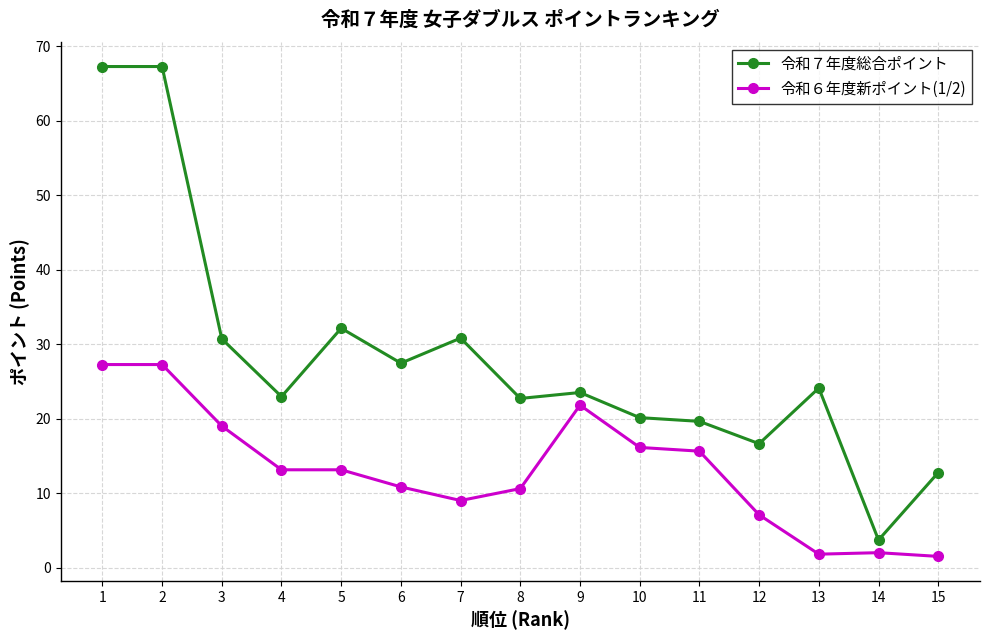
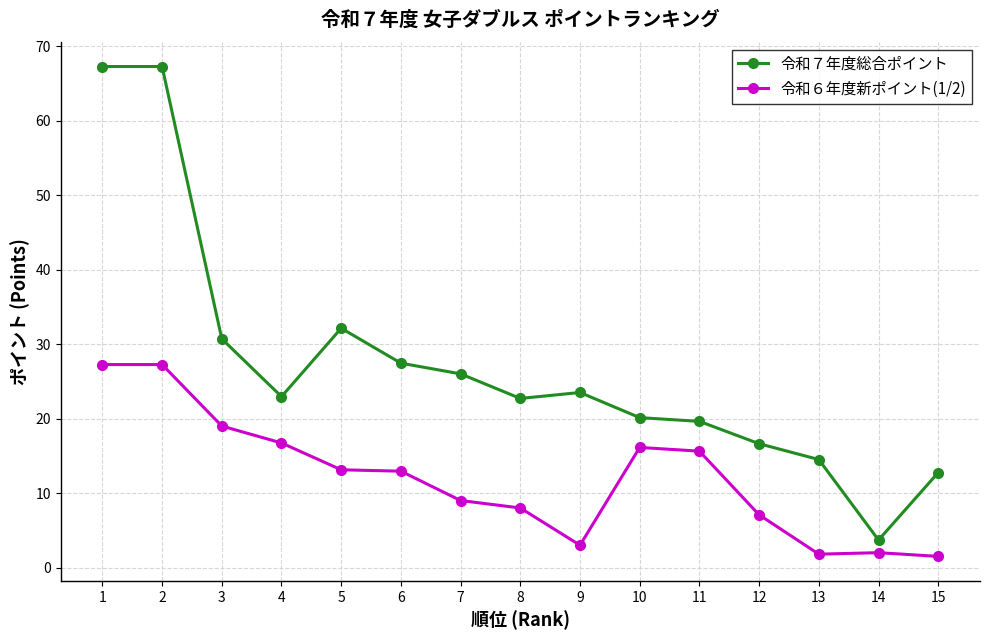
令和６年度新ポイント(1/2), 4: 13 -> 17
令和６年度新ポイント(1/2), 6: 11 -> 13
令和７年度総合ポイント, 7: 31 -> 26
令和６年度新ポイント(1/2), 8: 11 -> 8
令和６年度新ポイント(1/2), 9: 22 -> 3
令和７年度総合ポイント, 13: 24 -> 15
